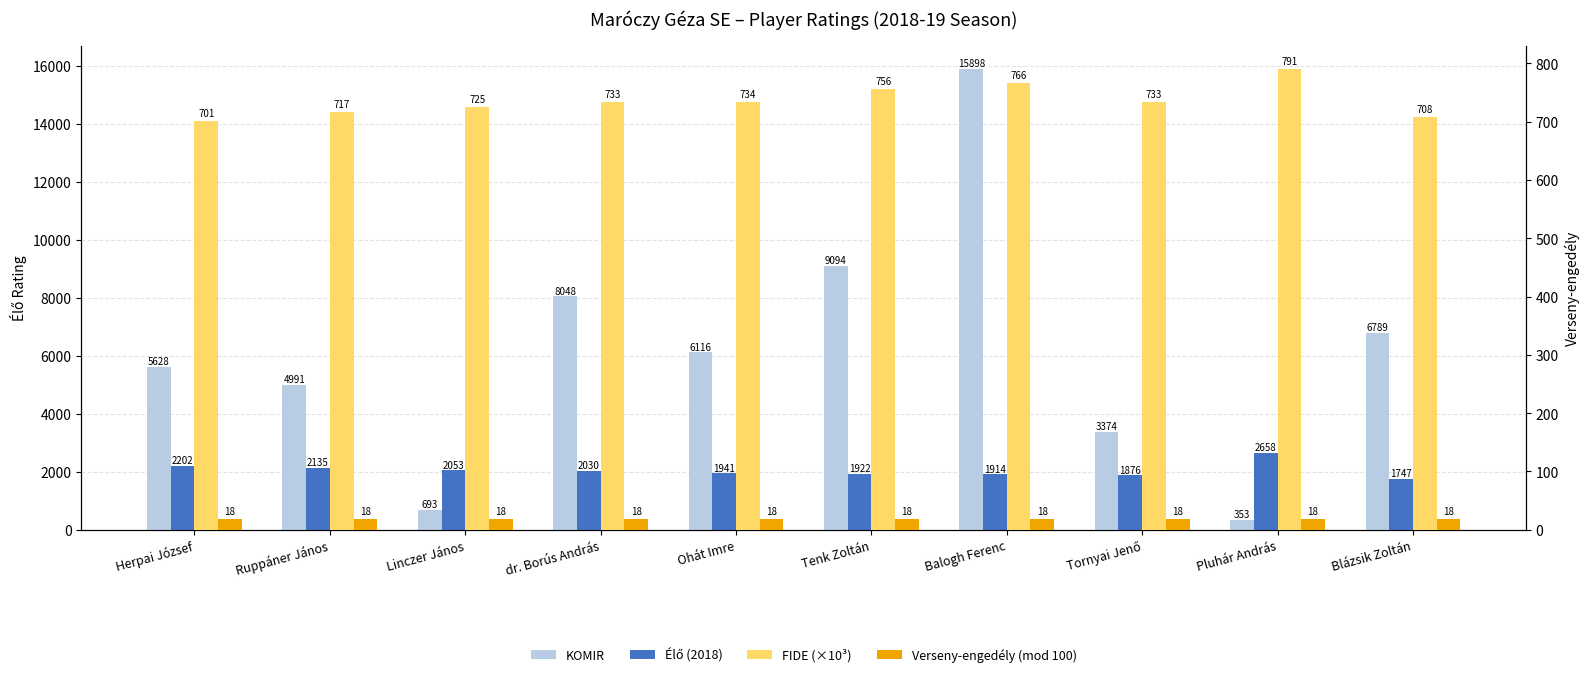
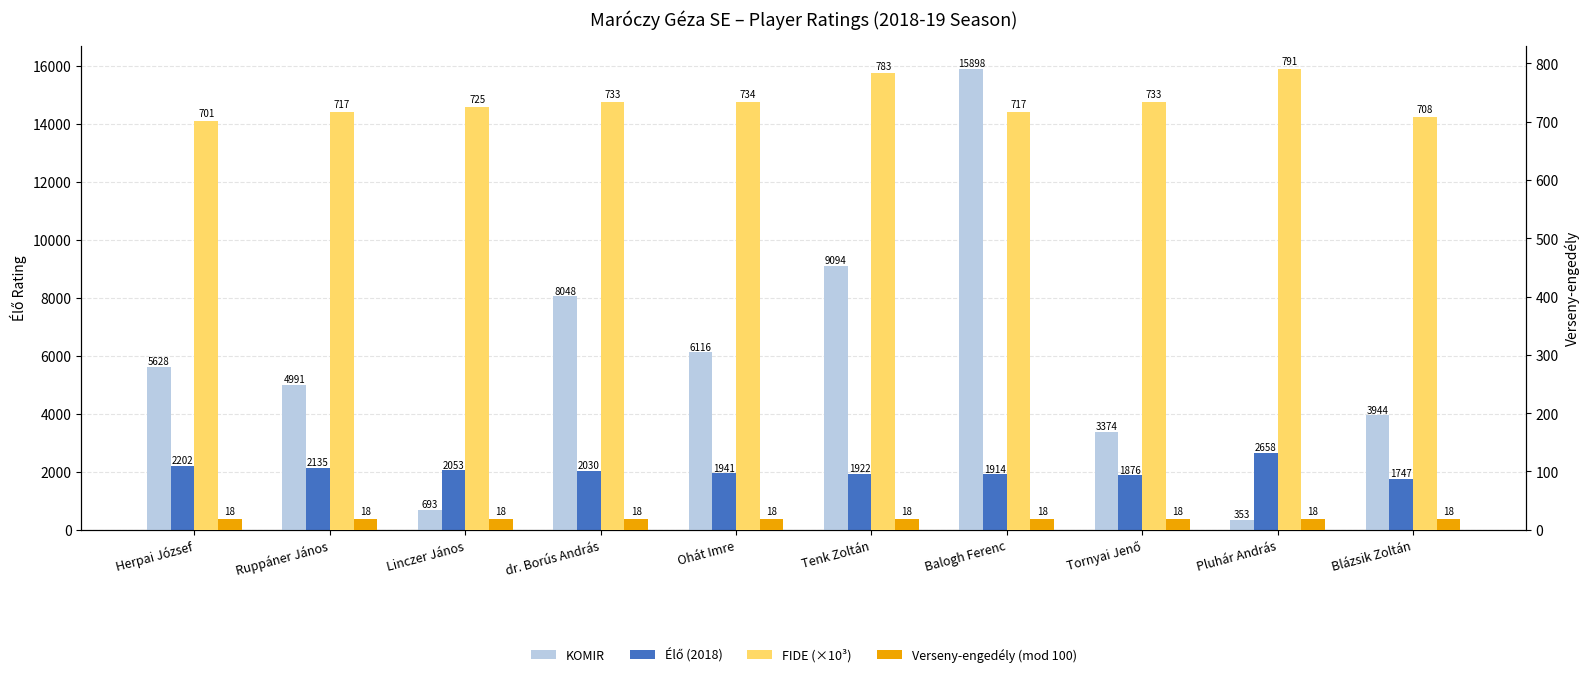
KOMIR, Blázsik Zoltán: 6789 -> 3944
FIDE (×10³), Tenk Zoltán: 756 -> 783
FIDE (×10³), Balogh Ferenc: 766 -> 717
